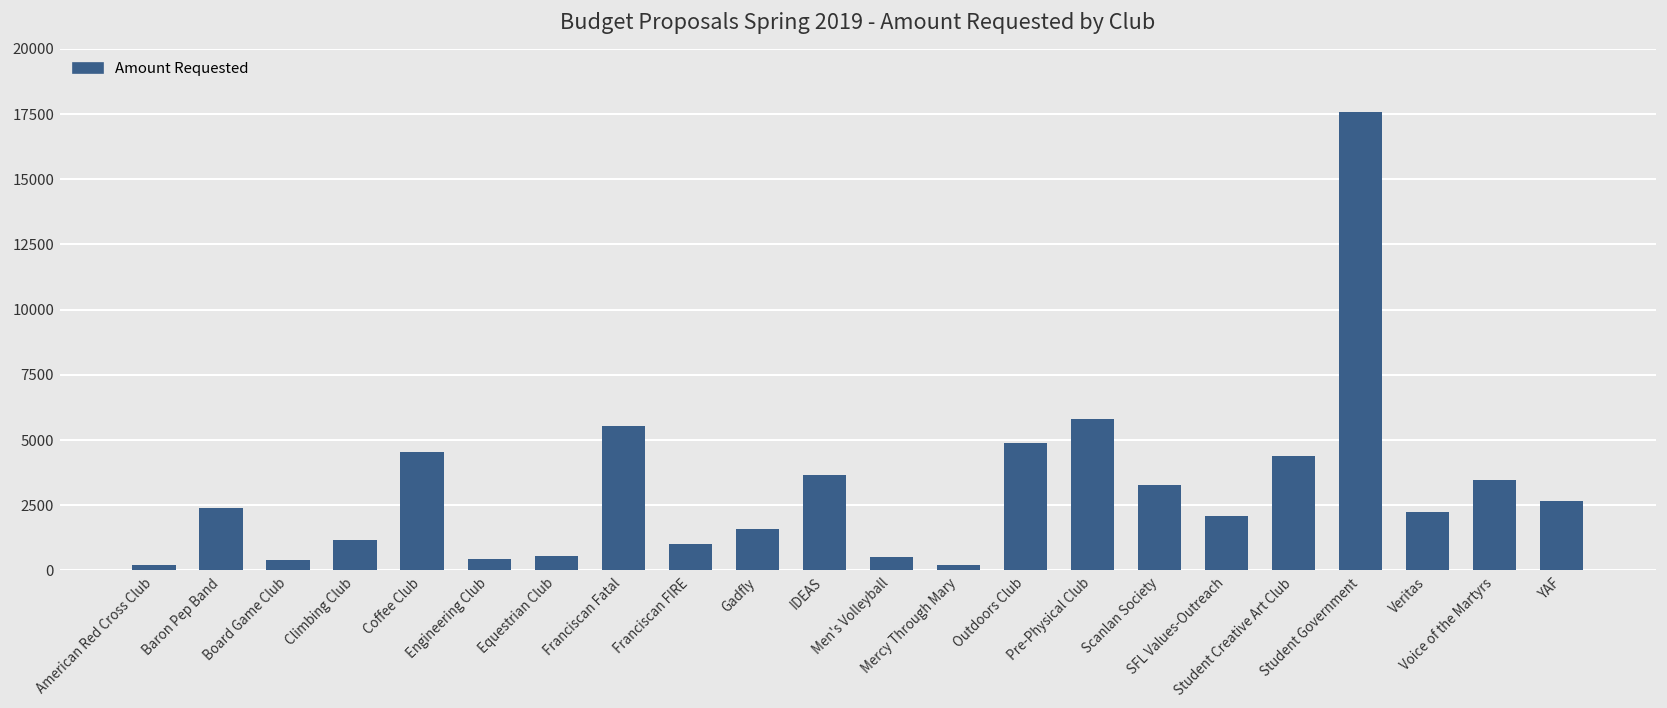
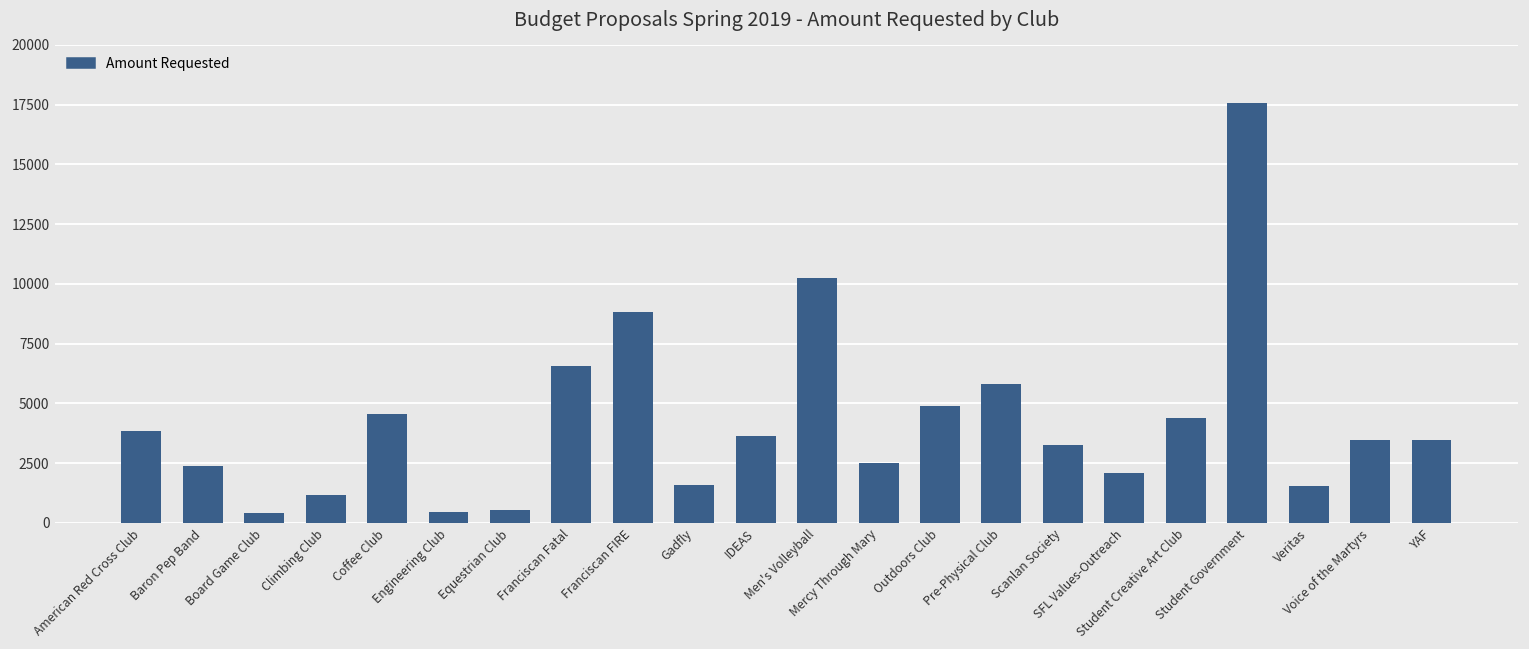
American Red Cross Club: 200 -> 3900
Franciscan Fatal: 5500 -> 6600
Franciscan FIRE: 1000 -> 8800
Men's Volleyball: 500 -> 10300
Mercy Through Mary: 200 -> 2500
Veritas: 2200 -> 1600
YAF: 2700 -> 3500
